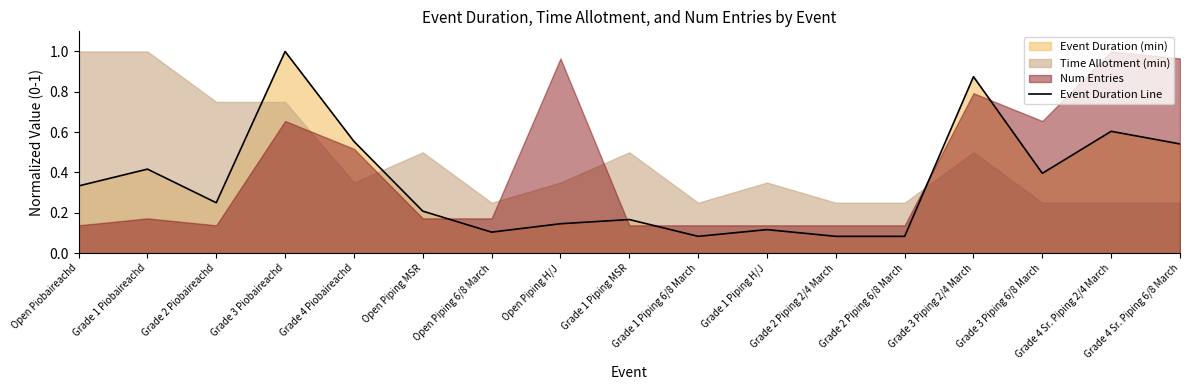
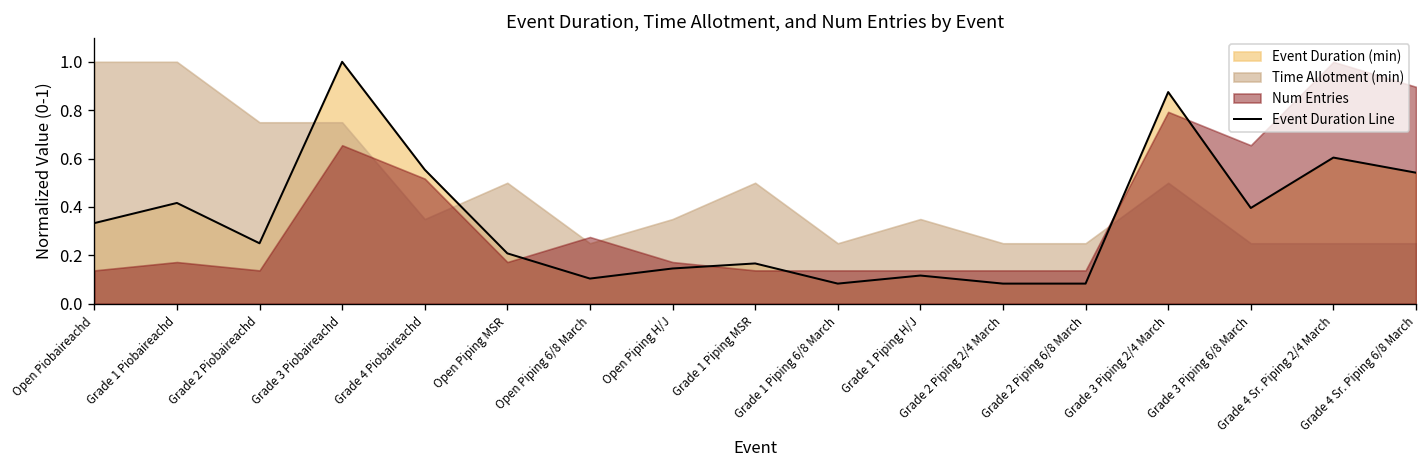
Num Entries, Open Piping 6/8 March: 0.17 -> 0.28
Num Entries, Open Piping H/J: 0.97 -> 0.17
Num Entries, Grade 4 Sr. Piping 6/8 March: 0.97 -> 0.90
